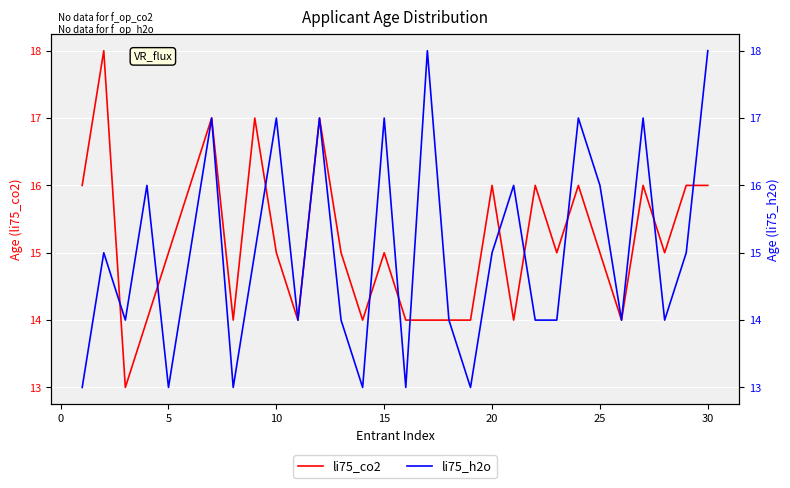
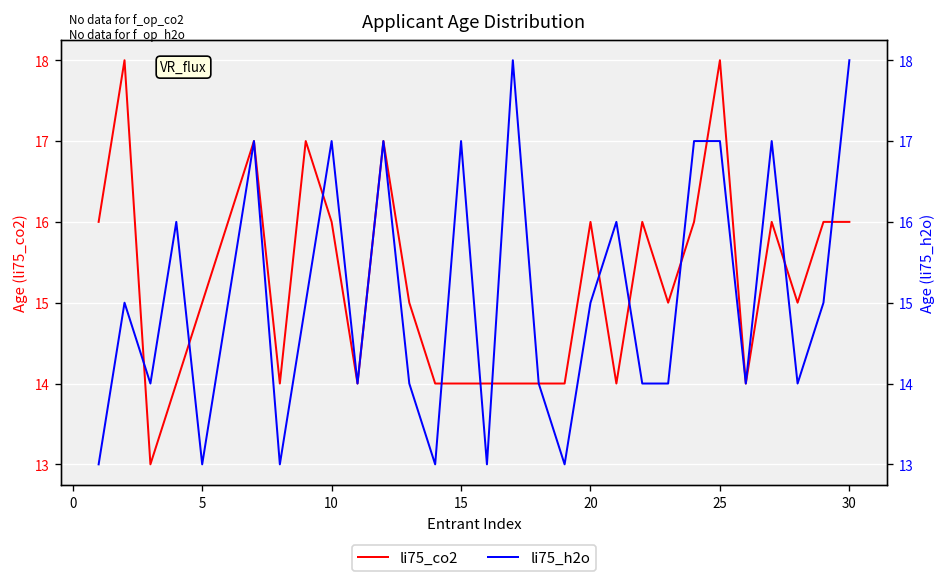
li75_co2, 10: 15 -> 16
li75_co2, 15: 15 -> 14
li75_co2, 25: 15 -> 18
li75_h2o, 25: 16 -> 17
